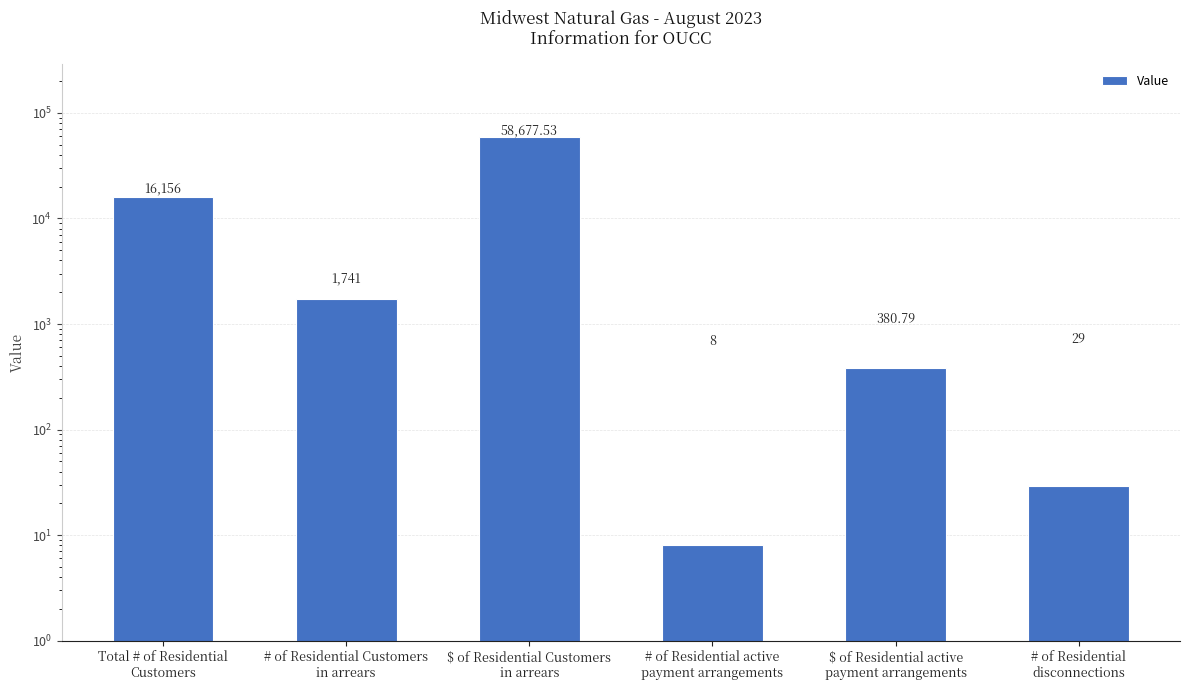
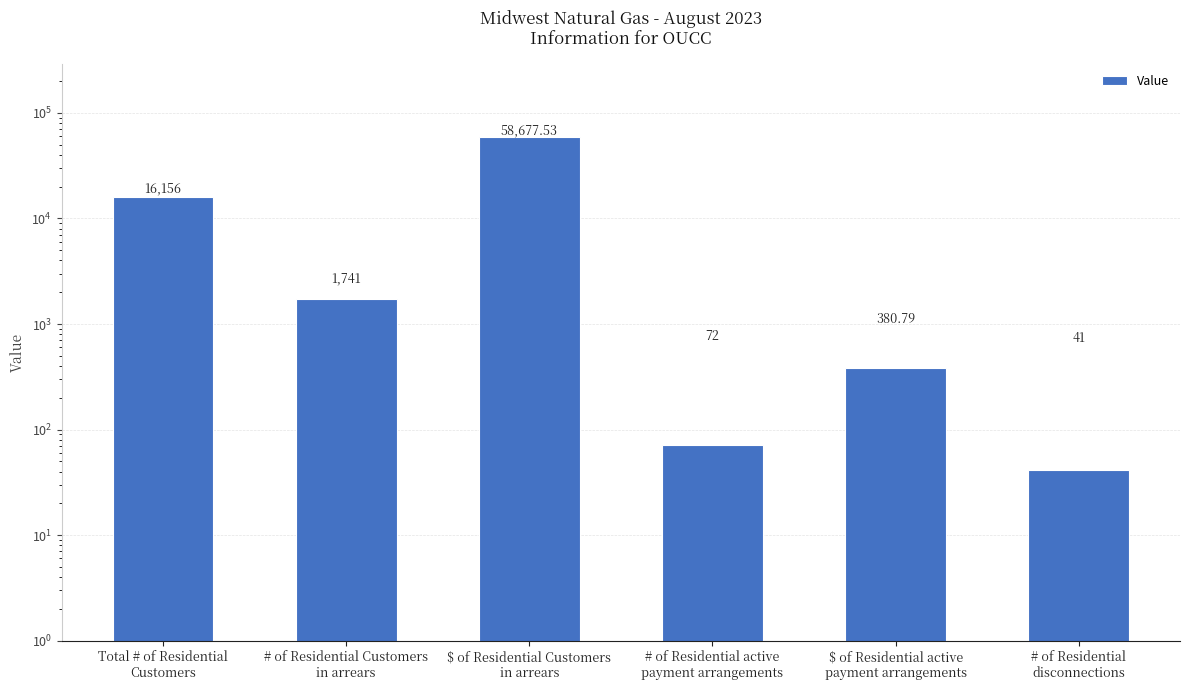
# of Residential active payment arrangements: 8 -> 72
# of Residential disconnections: 29 -> 41
